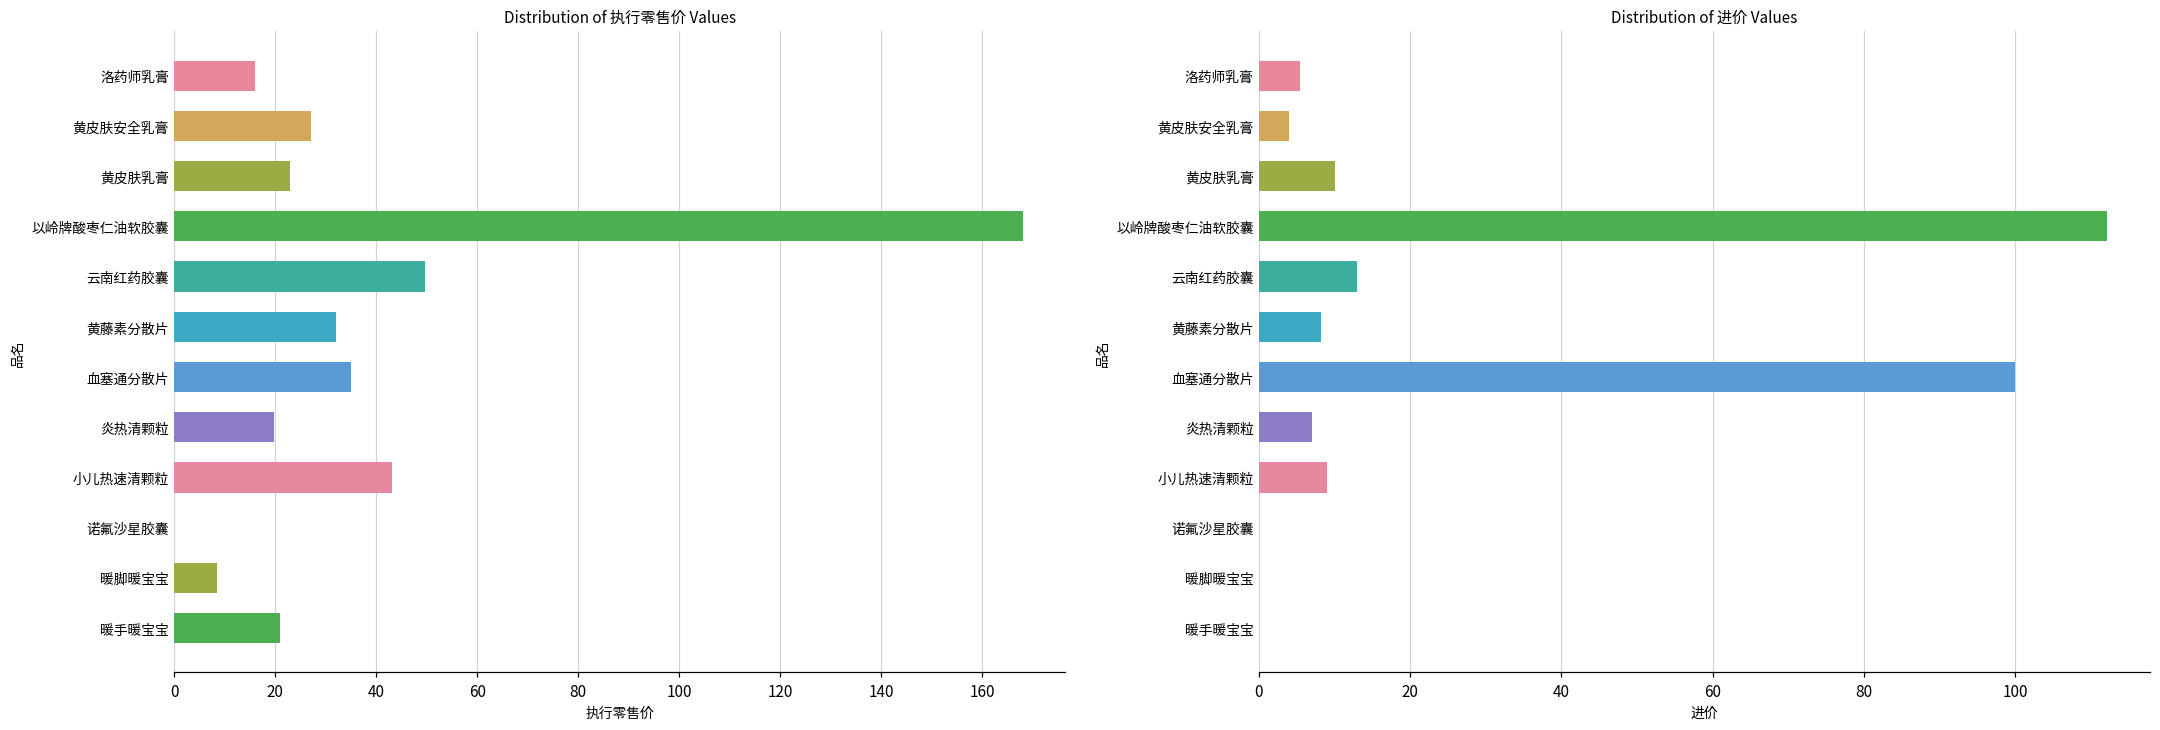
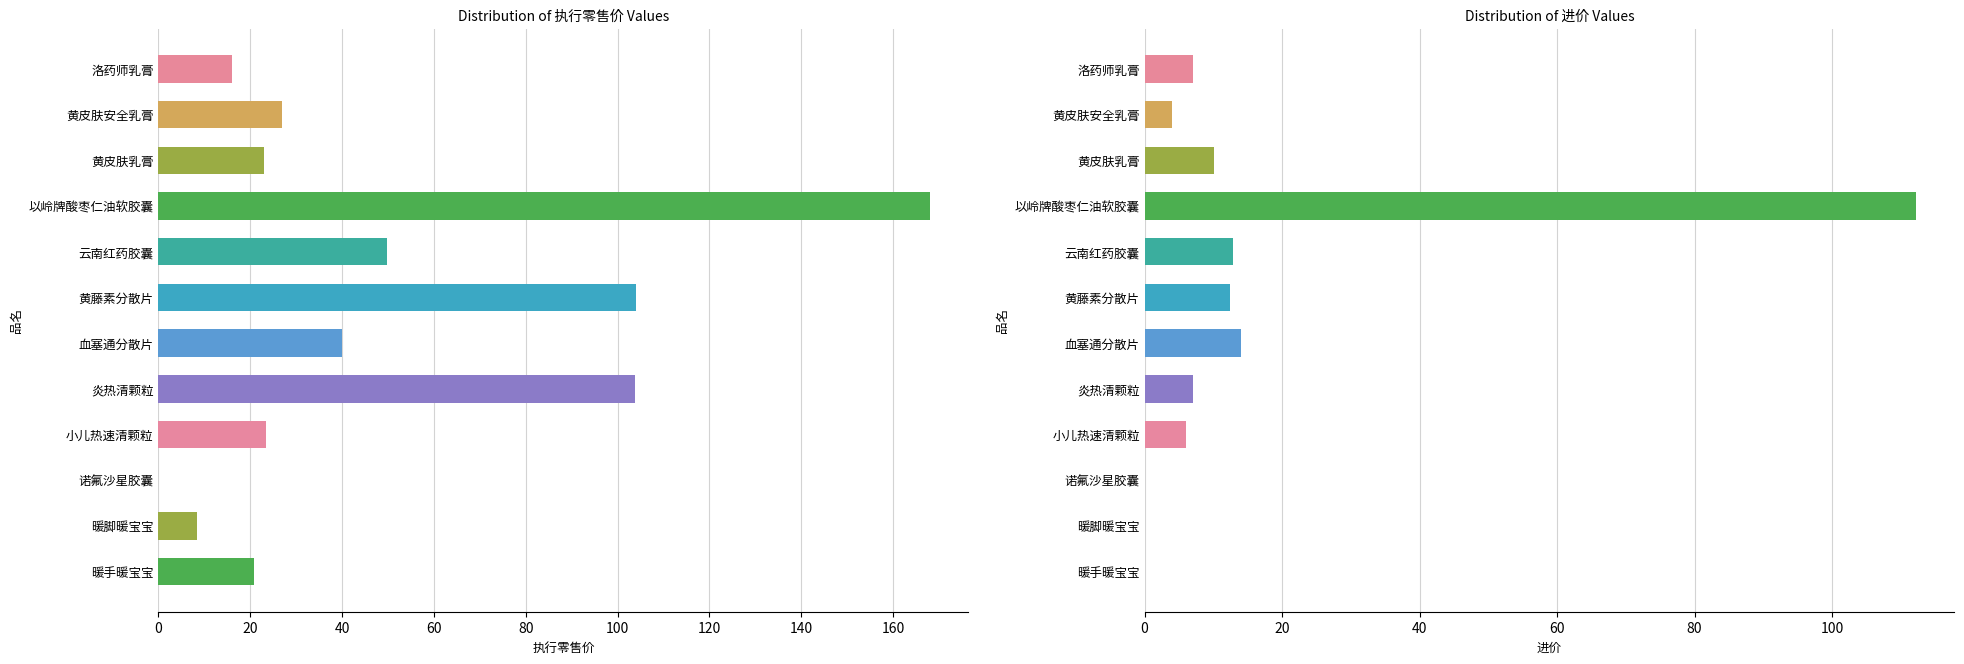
Distribution of 执行零售价 Values, 黄藤素分散片: 32 -> 104
Distribution of 执行零售价 Values, 血塞通分散片: 35 -> 40
Distribution of 执行零售价 Values, 炎热清颗粒: 20 -> 104
Distribution of 执行零售价 Values, 小儿热速清颗粒: 43 -> 24
Distribution of 进价 Values, 洛药师乳膏: 5 -> 7
Distribution of 进价 Values, 黄藤素分散片: 8 -> 13
Distribution of 进价 Values, 血塞通分散片: 100 -> 14
Distribution of 进价 Values, 小儿热速清颗粒: 9 -> 6
